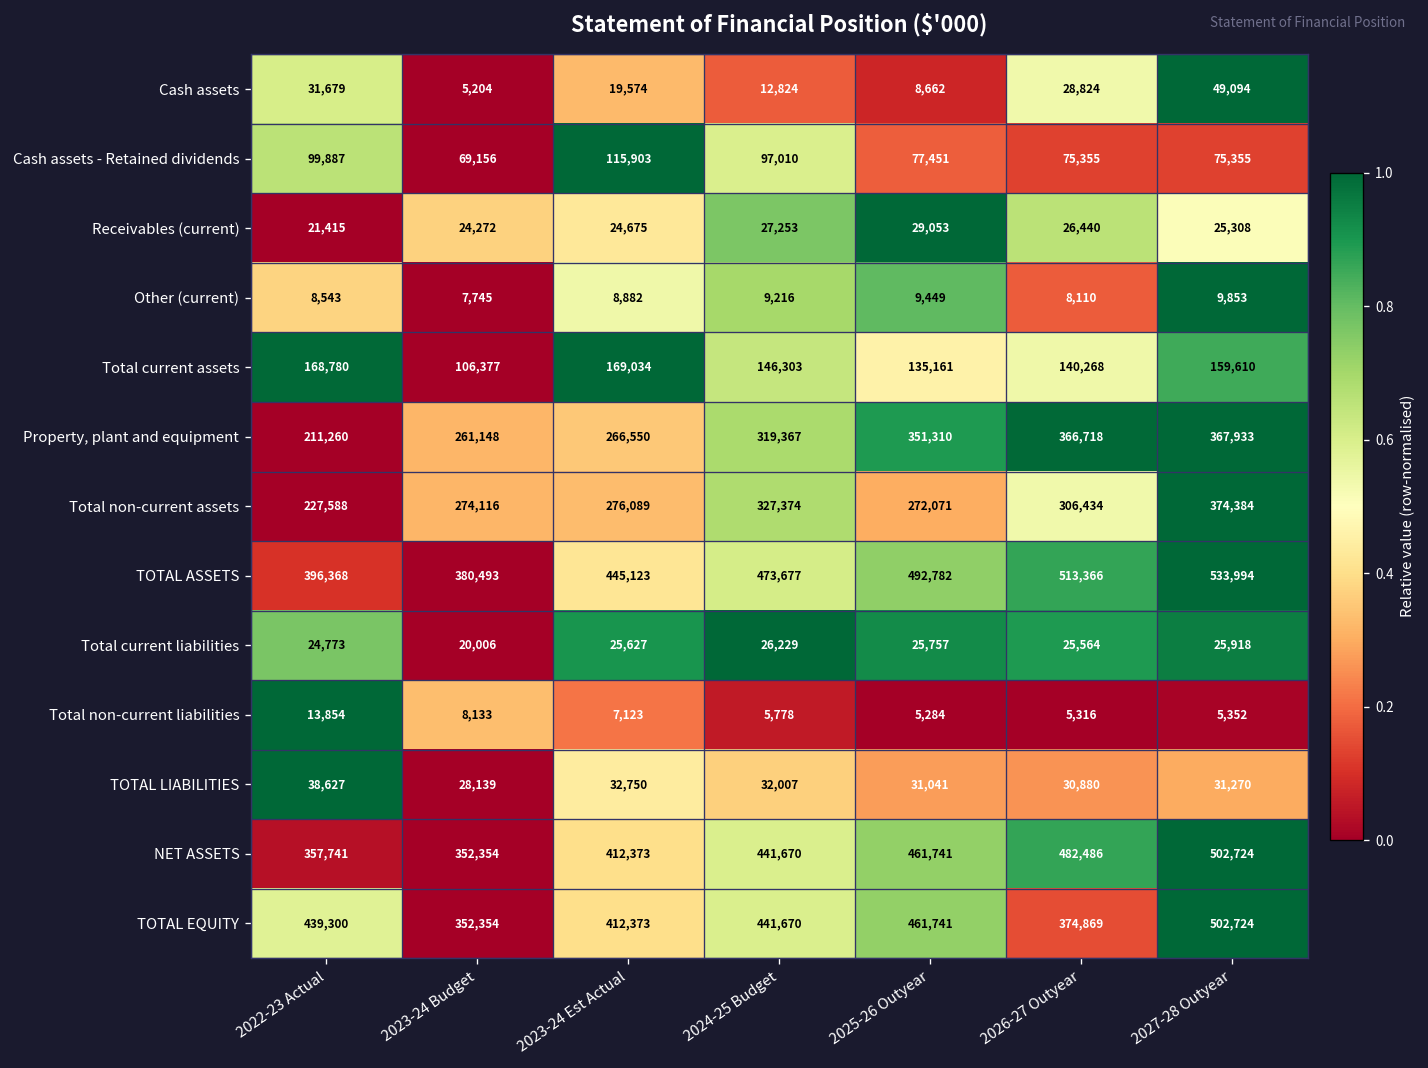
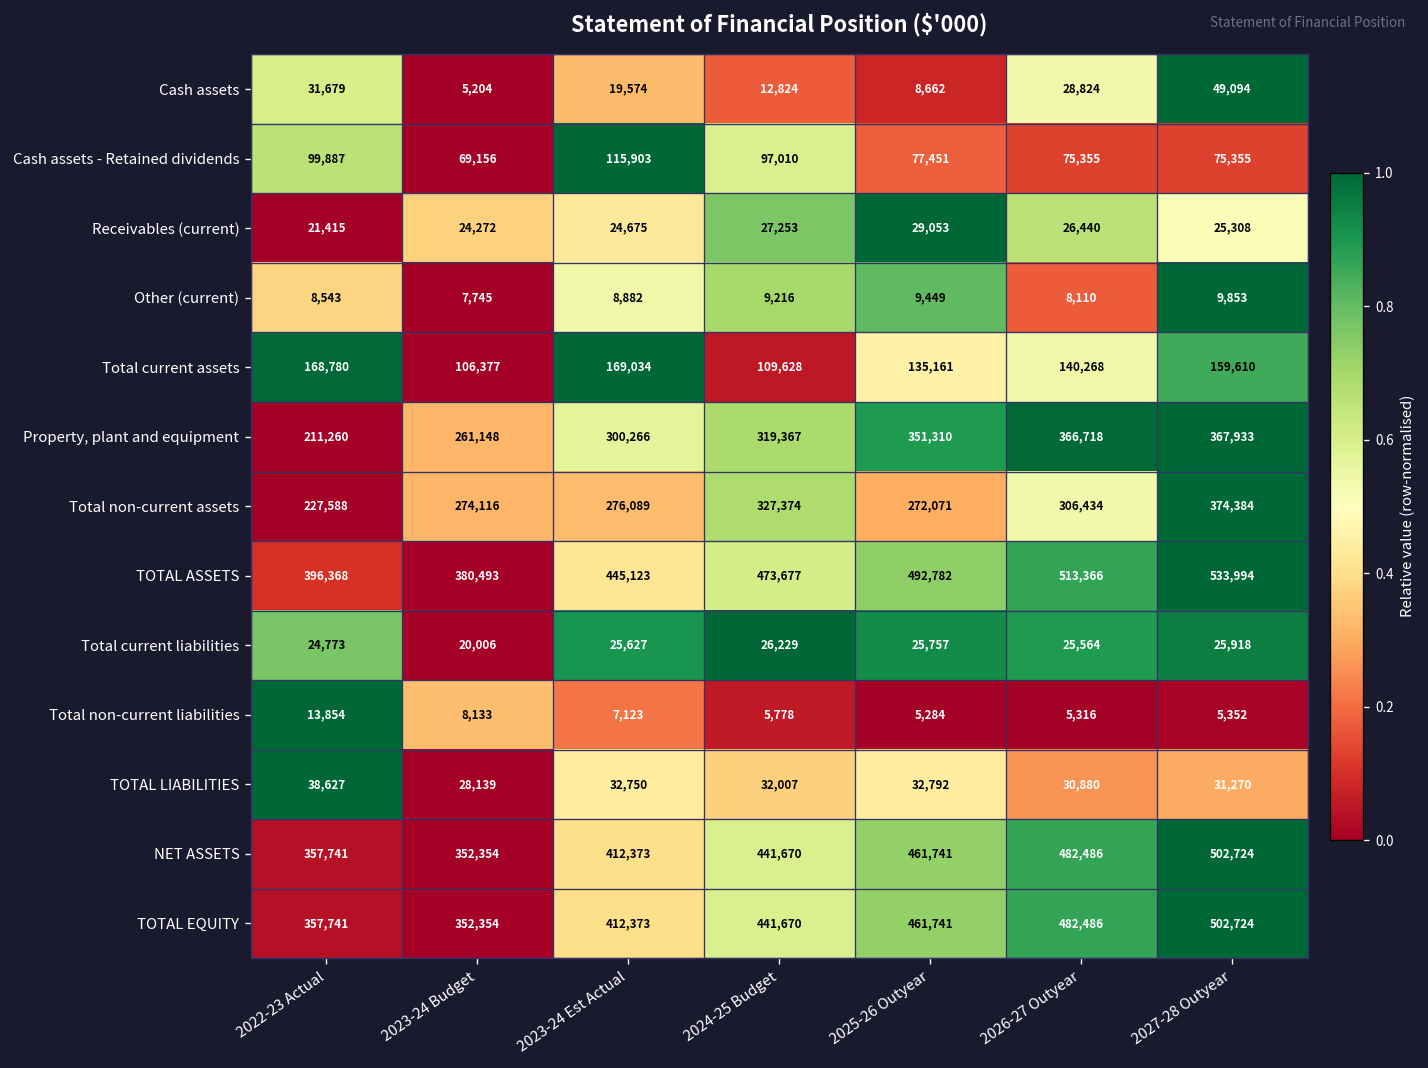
Total current assets, 2024-25 Budget: 146,303 -> 109,628
Property, plant and equipment, 2023-24 Est Actual: 266,550 -> 300,266
TOTAL LIABILITIES, 2025-26 Outyear: 31,041 -> 32,792
TOTAL EQUITY, 2022-23 Actual: 439,300 -> 357,741
TOTAL EQUITY, 2026-27 Outyear: 374,869 -> 482,486
